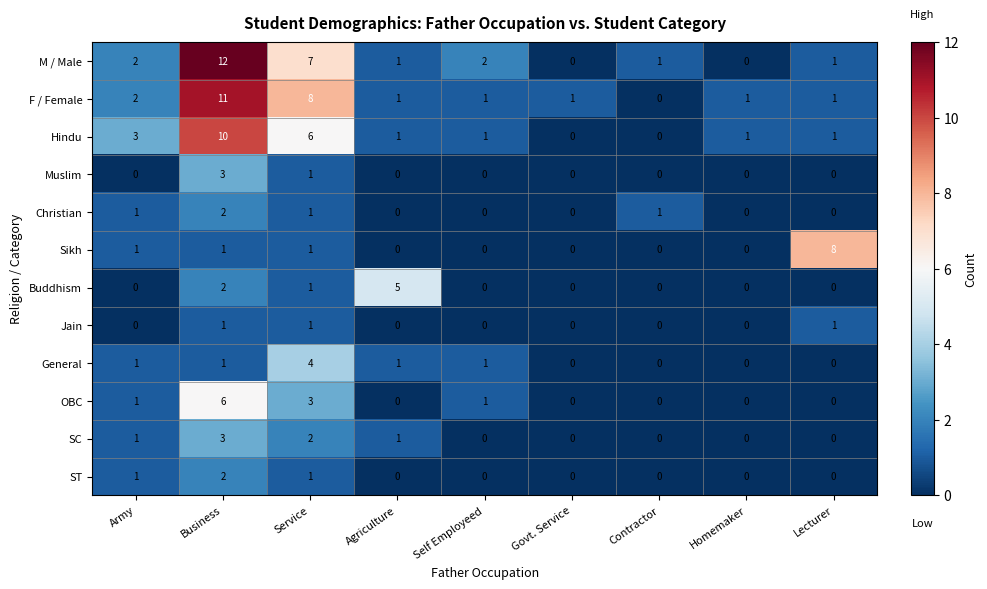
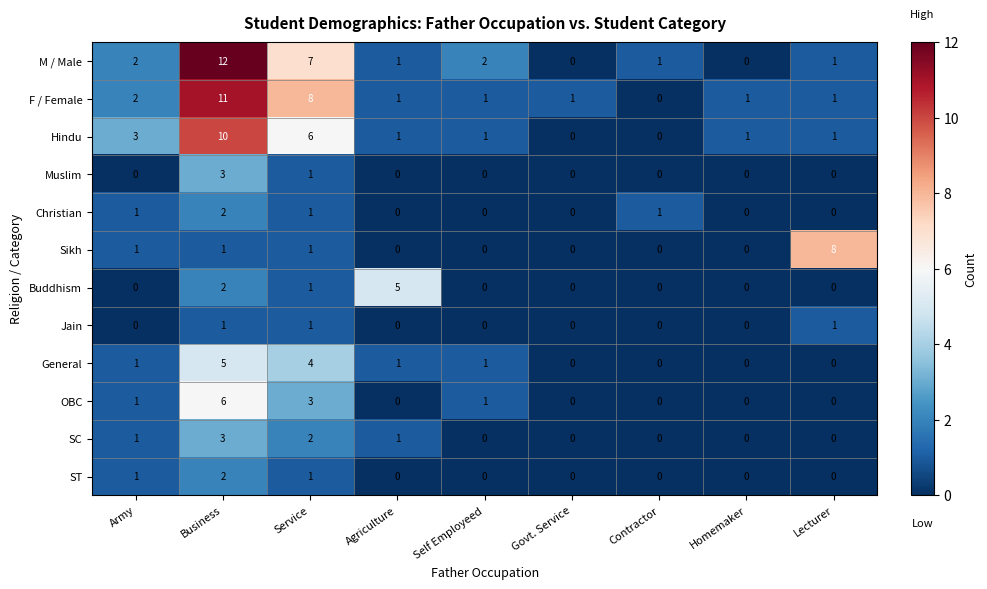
General, Business: 1 -> 5
